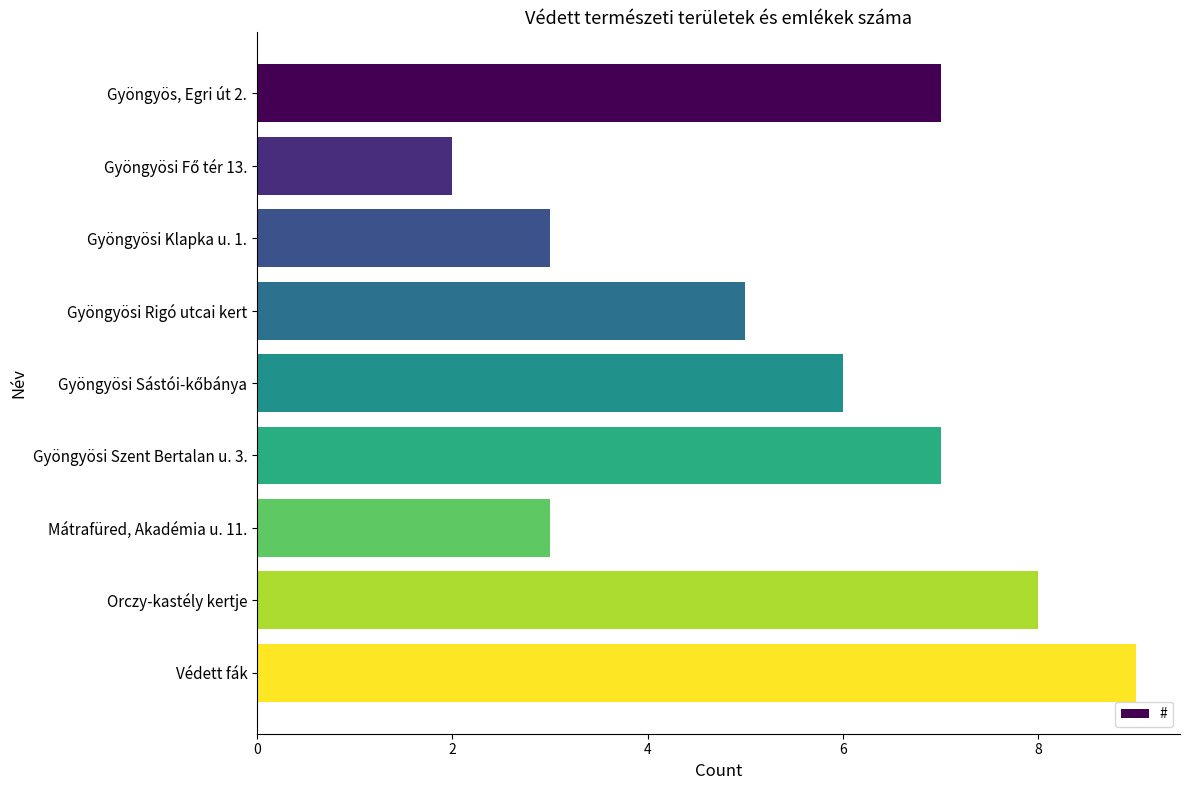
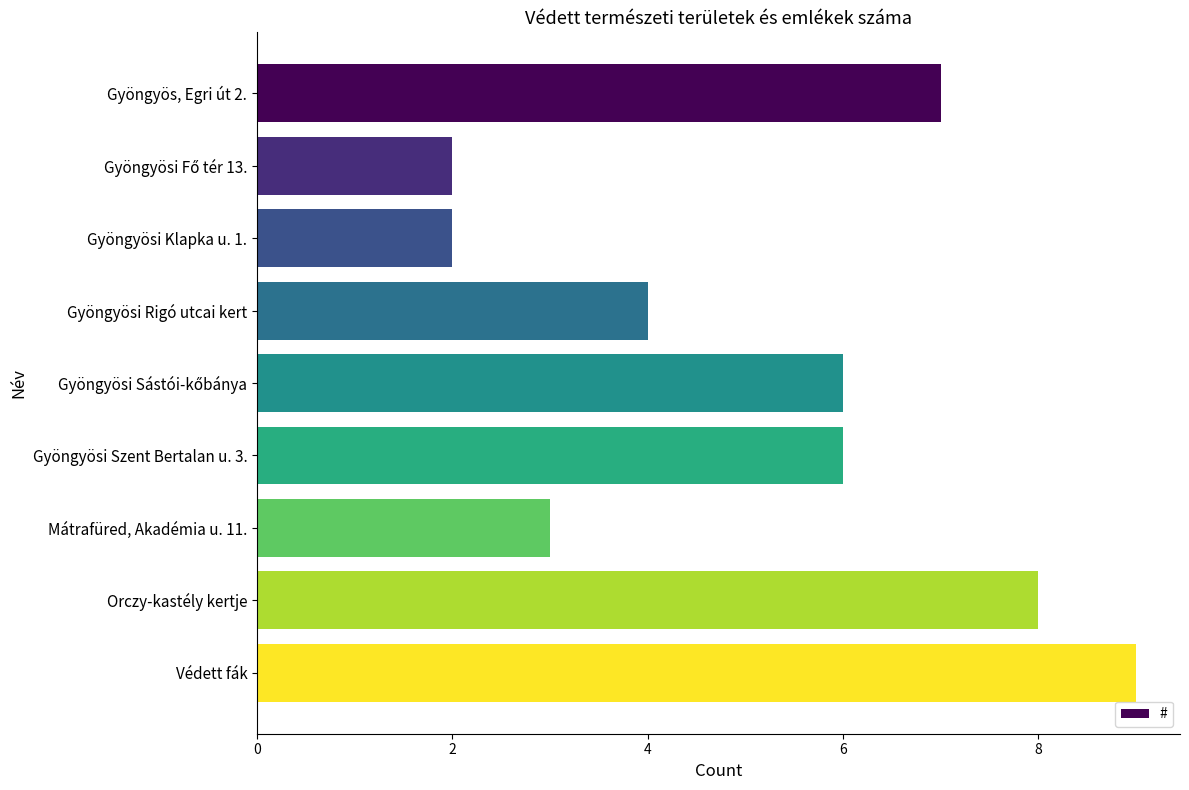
Gyöngyösi Klapka u. 1.: 3 -> 2
Gyöngyösi Rigó utcai kert: 5 -> 4
Gyöngyösi Szent Bertalan u. 3.: 7 -> 6
